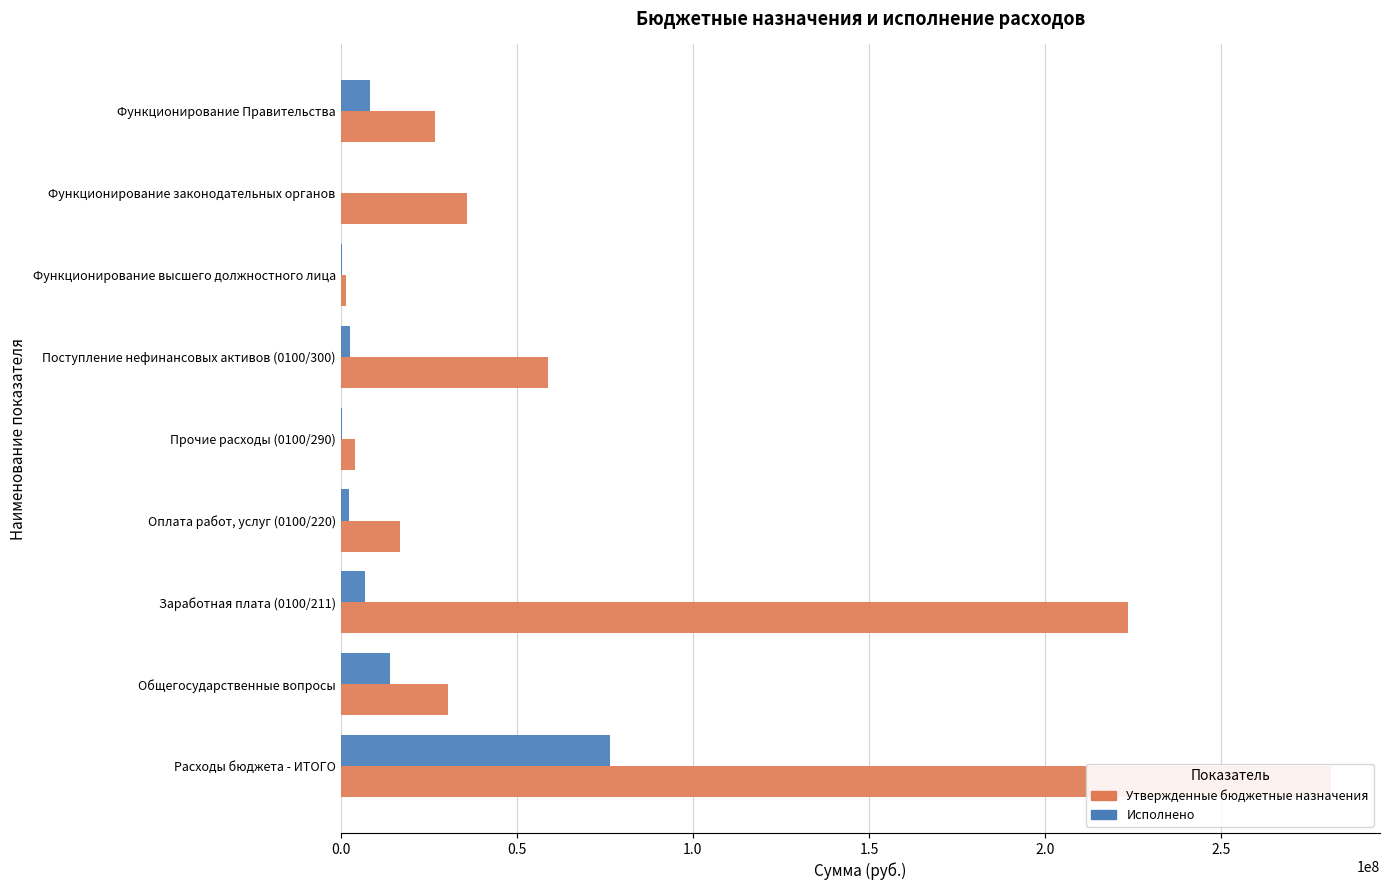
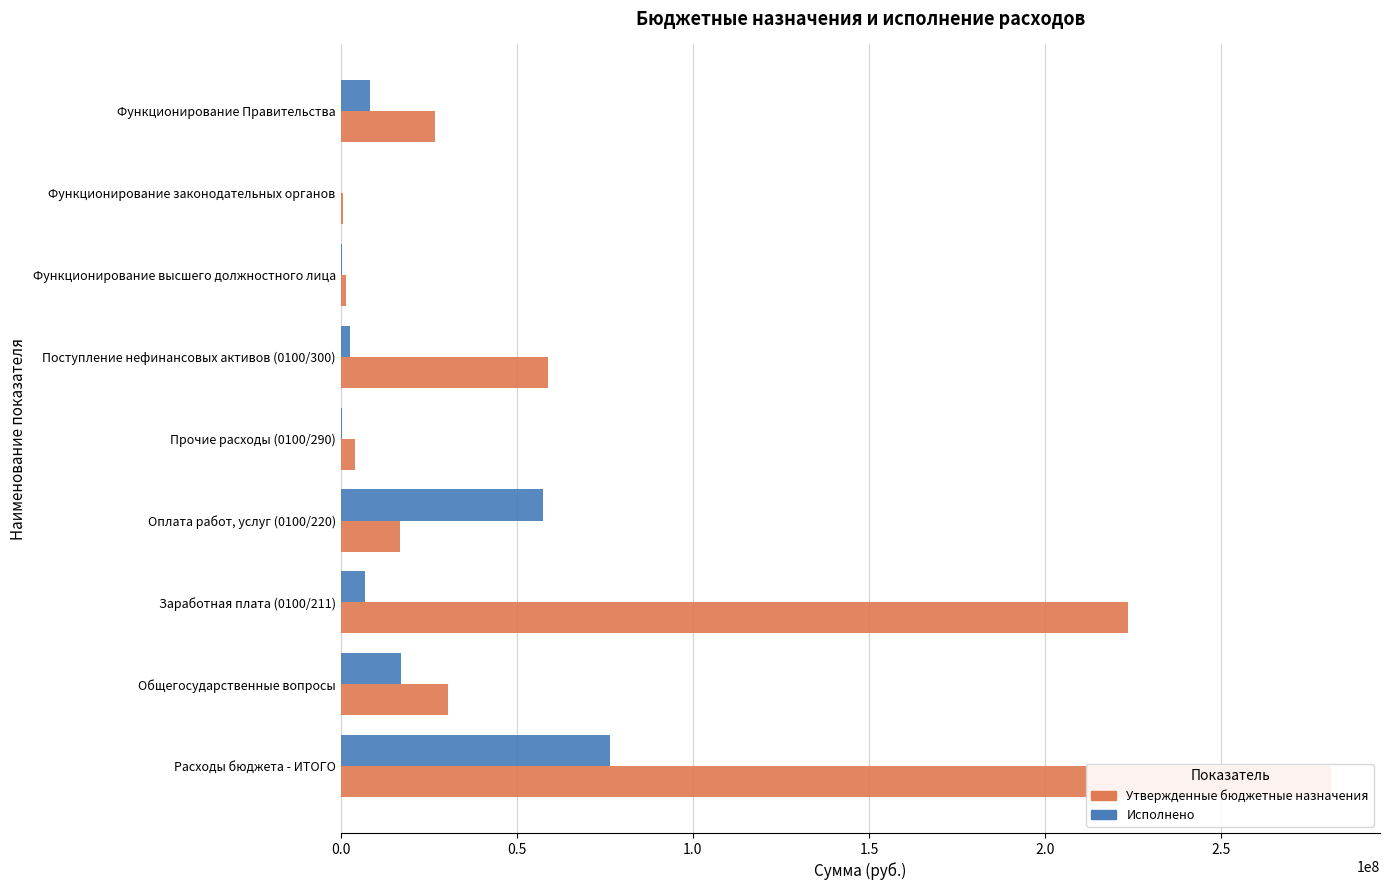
Утвержденные бюджетные назначения, Функционирование законодательных органов: 36000000 -> 1000000
Исполнено, Оплата работ, услуг (0100/220): 2000000 -> 58000000
Исполнено, Общегосударственные вопросы: 14000000 -> 17000000
